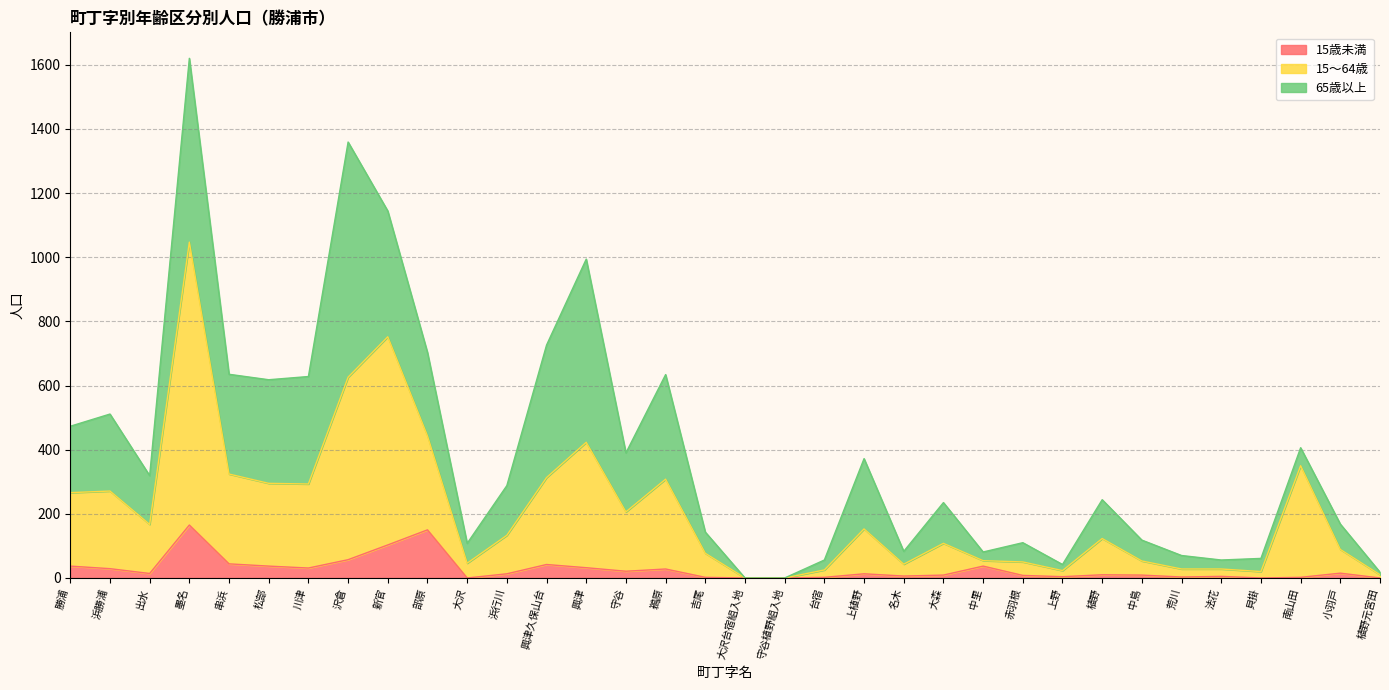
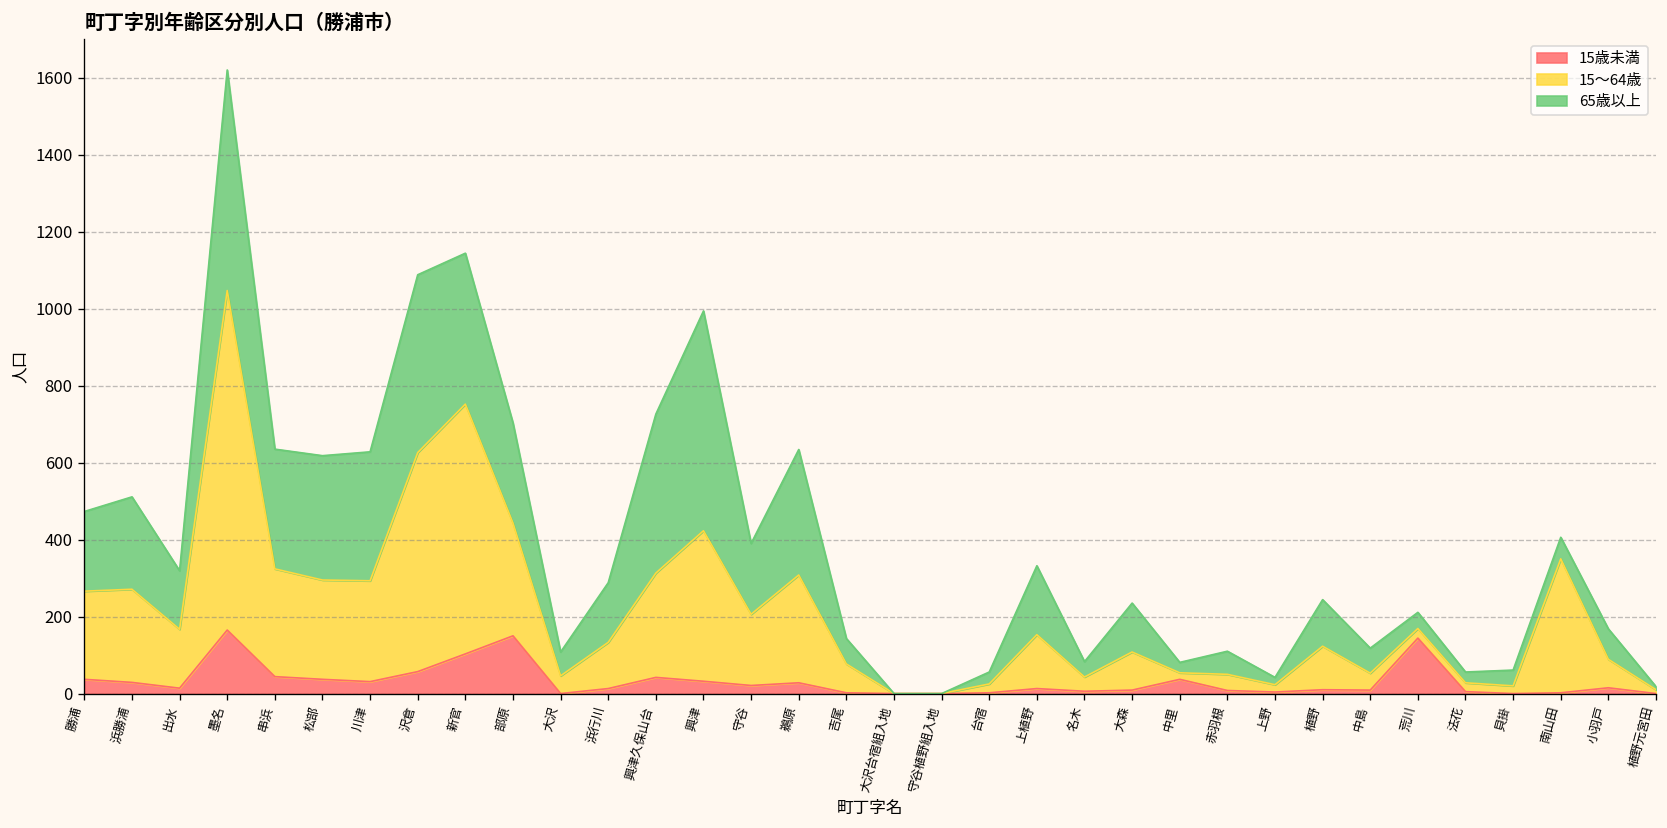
65歳以上, 沢倉: 730 -> 460
65歳以上, 上植野: 220 -> 180
15歳未満, 荒川: 0 -> 140
